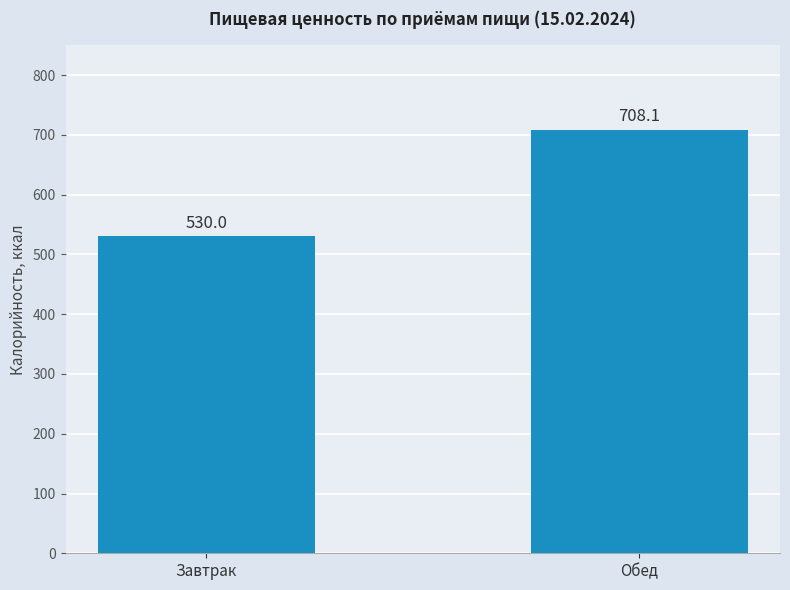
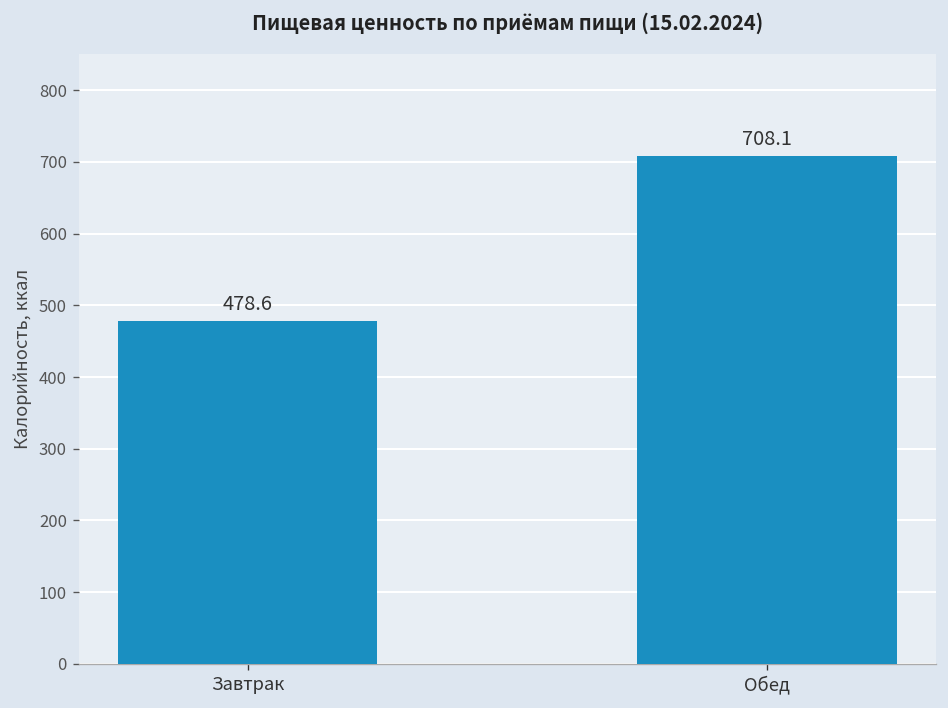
Завтрак: 530.0 -> 478.6
